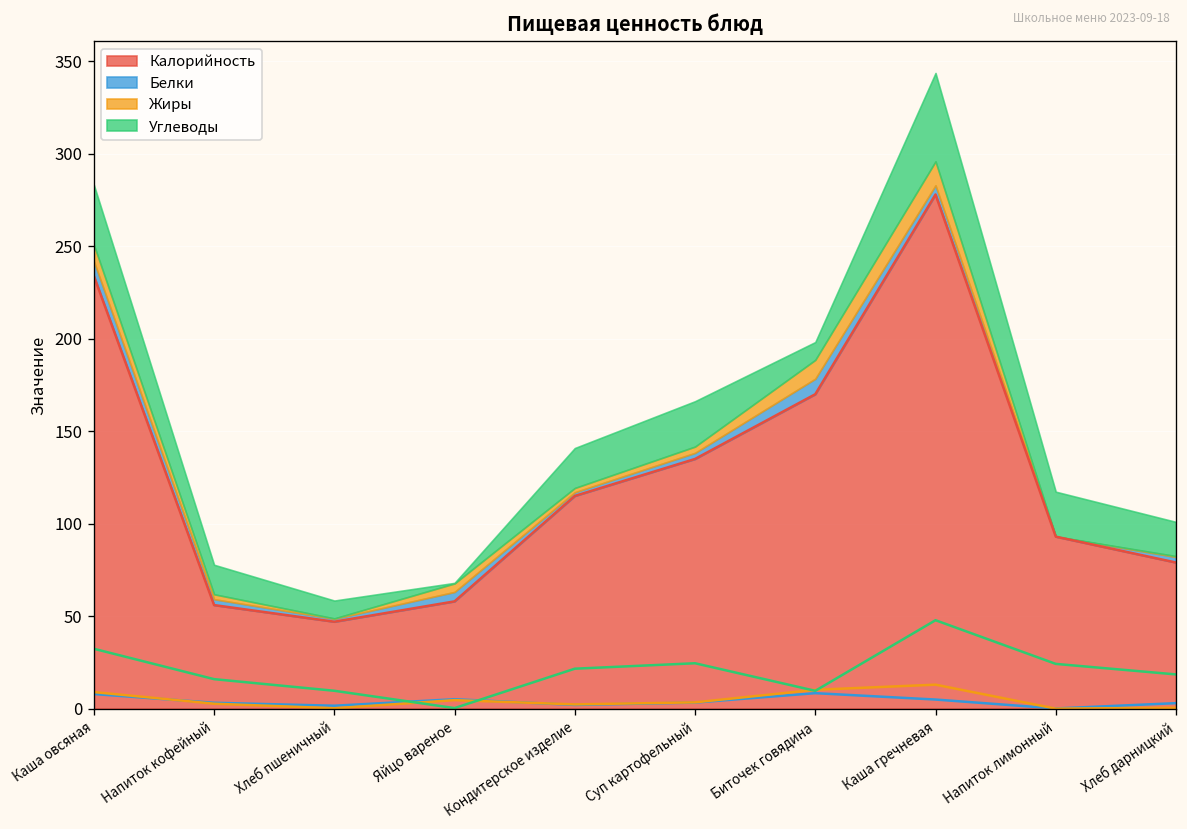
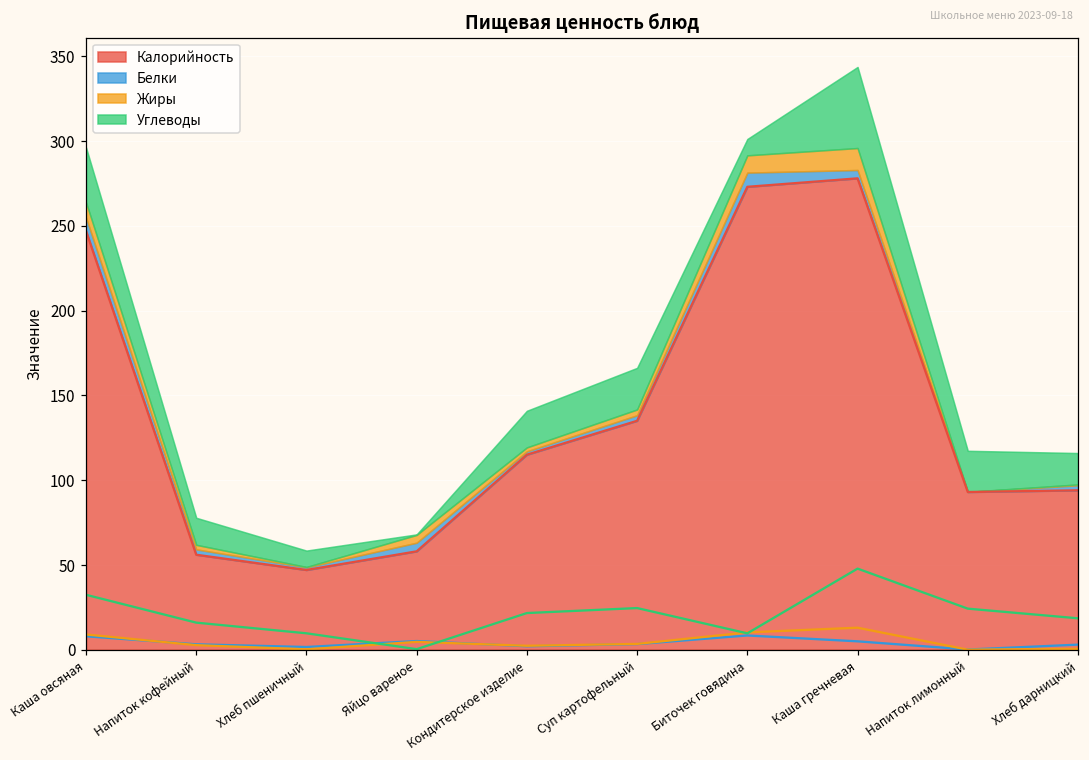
Калорийность, Каша овсяная: 234 -> 247
Калорийность, Биточек говядина: 170 -> 273
Калорийность, Хлеб дарницкий: 79 -> 94
